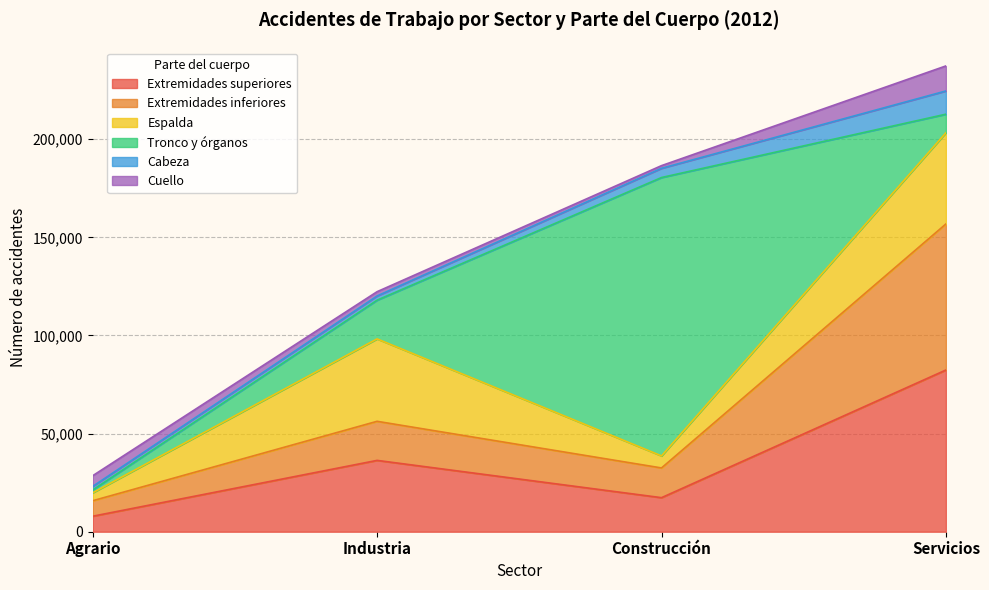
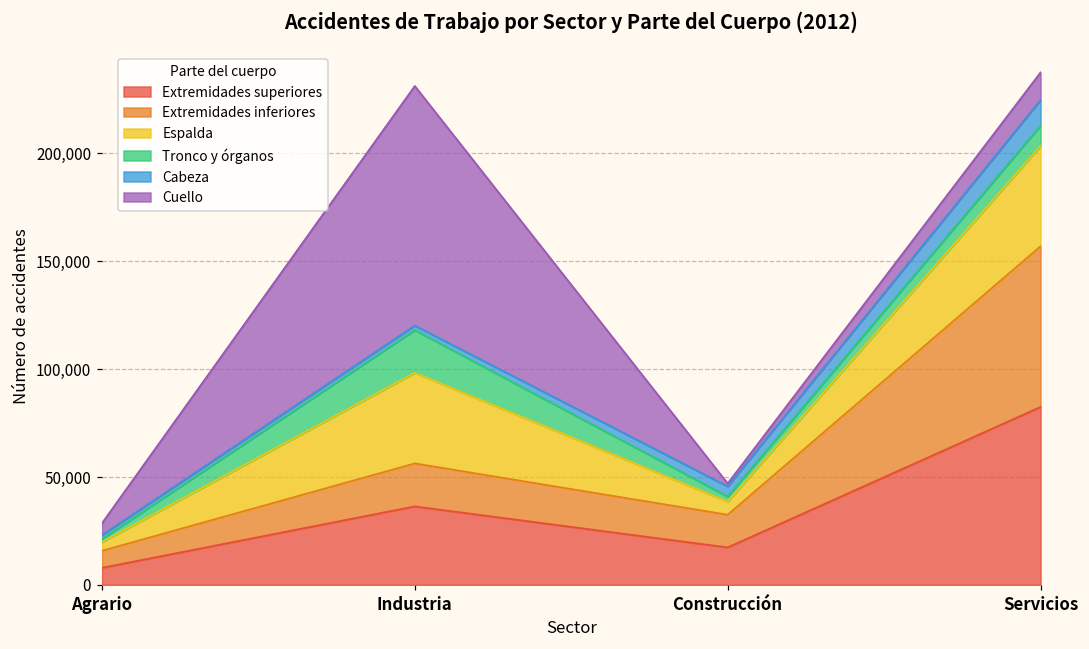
Cuello, Industria: 2,000 -> 111,000
Tronco y órganos, Construcción: 142,000 -> 2,000
